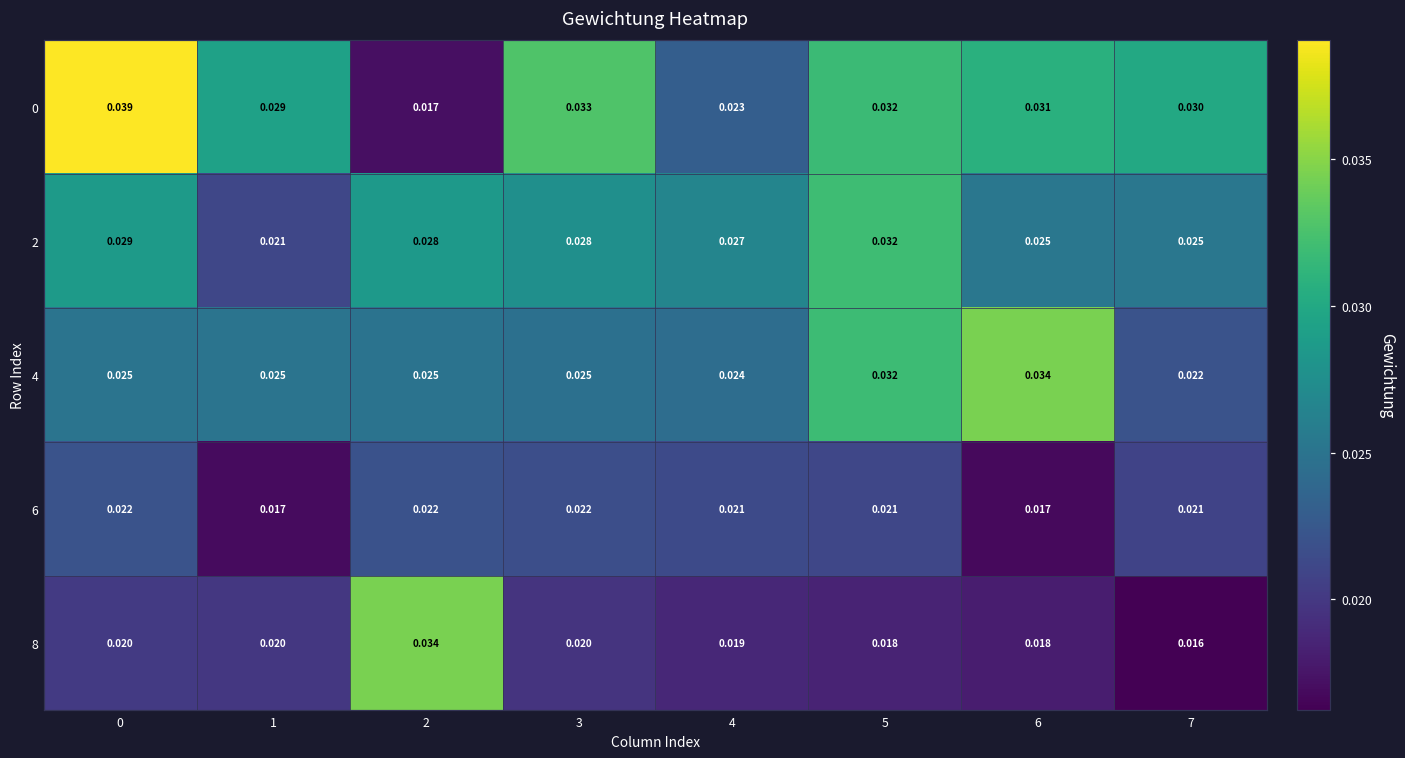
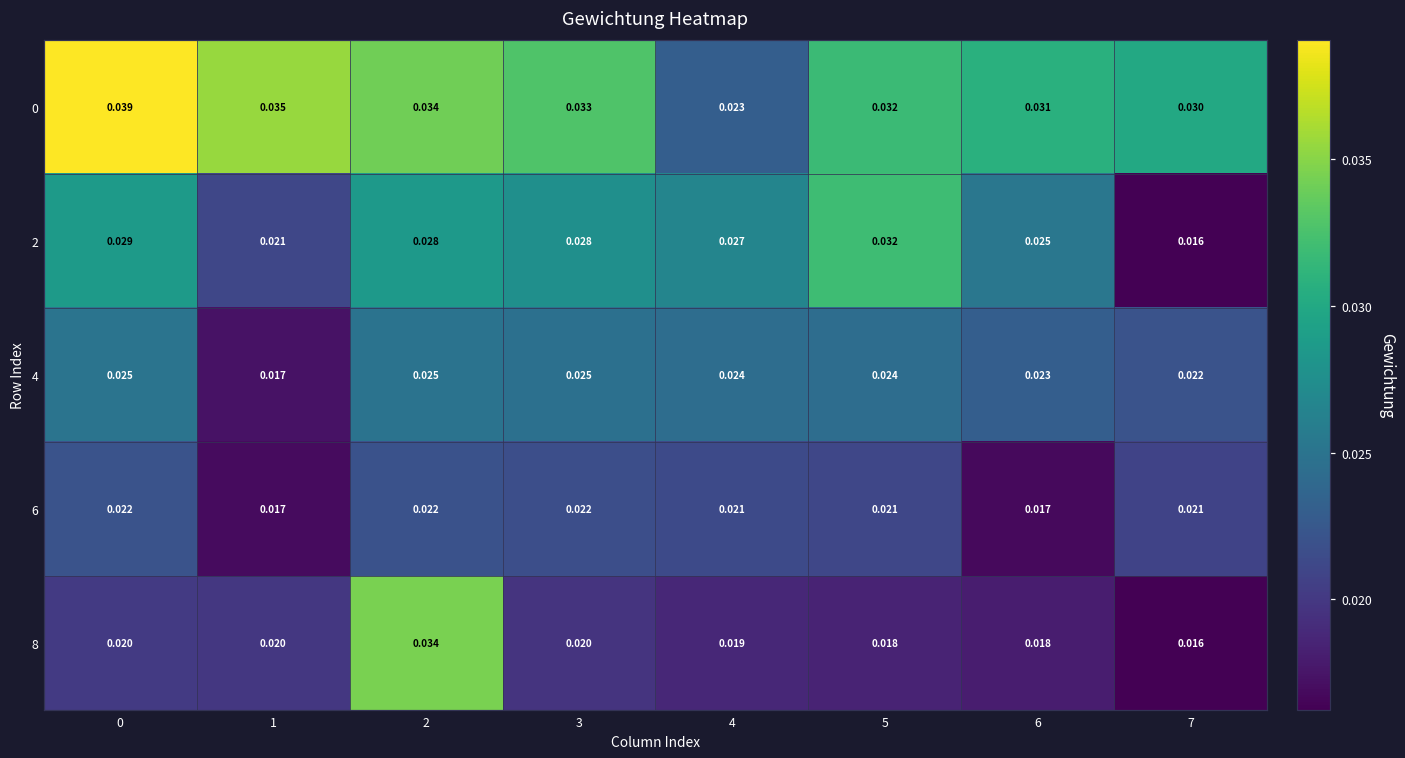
0, 1: 0.029 -> 0.035
0, 2: 0.017 -> 0.034
2, 7: 0.025 -> 0.016
4, 1: 0.025 -> 0.017
4, 5: 0.032 -> 0.024
4, 6: 0.034 -> 0.023
